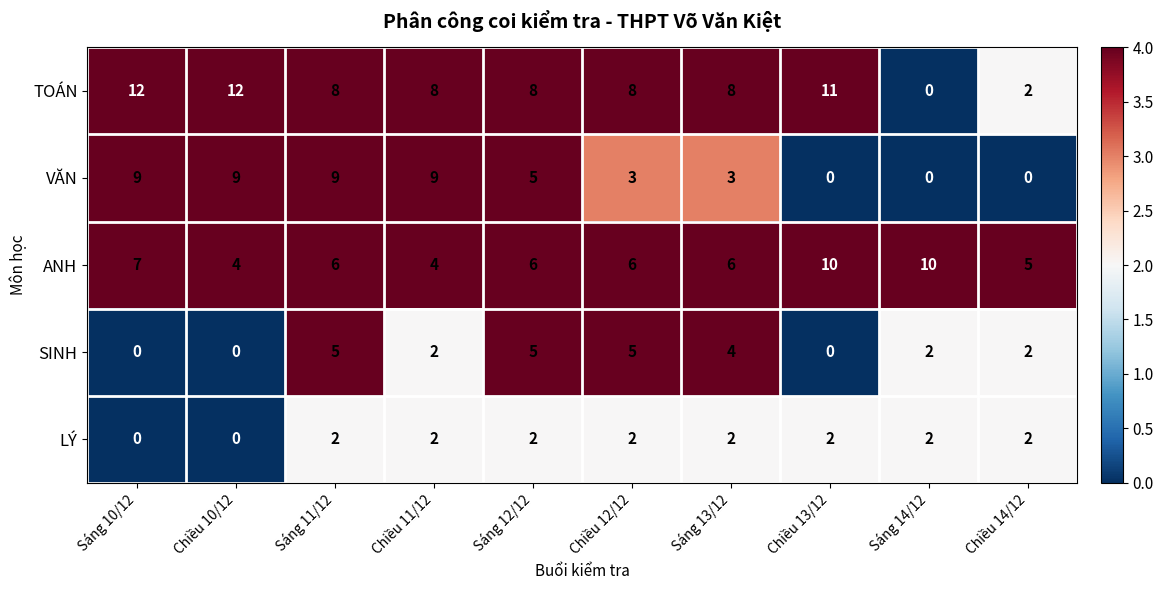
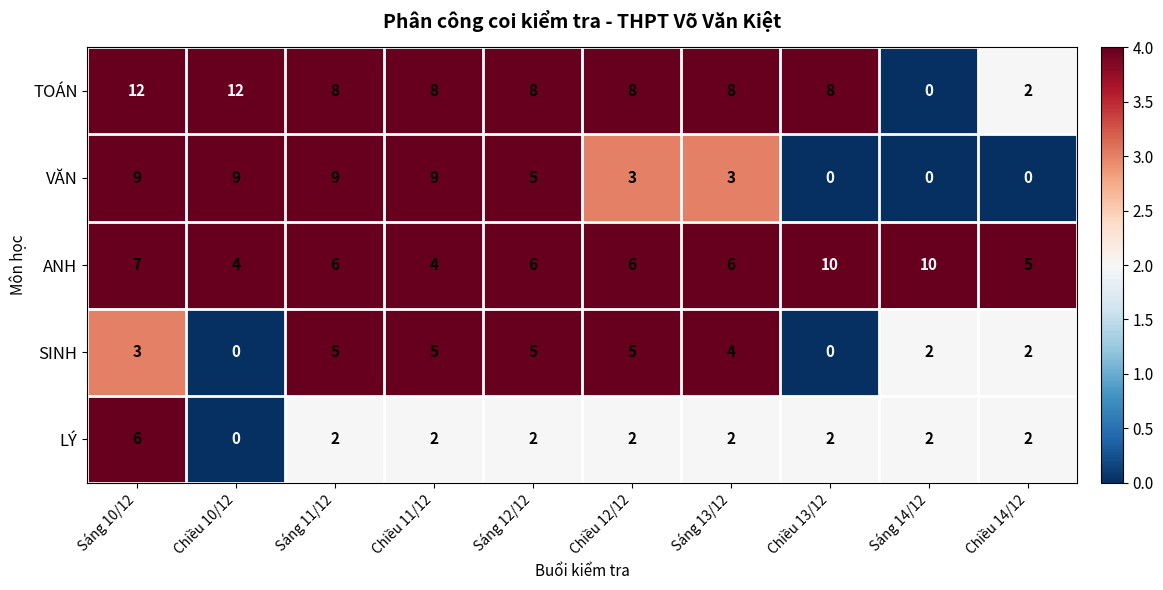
TOÁN, Chiều 13/12: 11 -> 8
SINH, Sáng 10/12: 0 -> 3
SINH, Chiều 11/12: 2 -> 5
LÝ, Sáng 10/12: 0 -> 6
